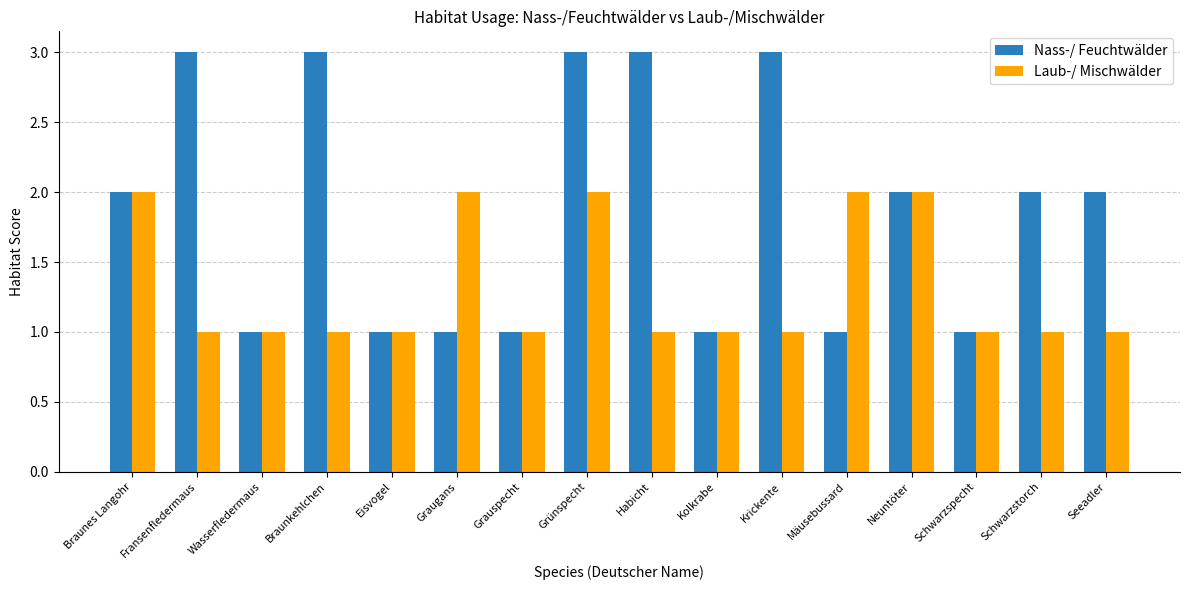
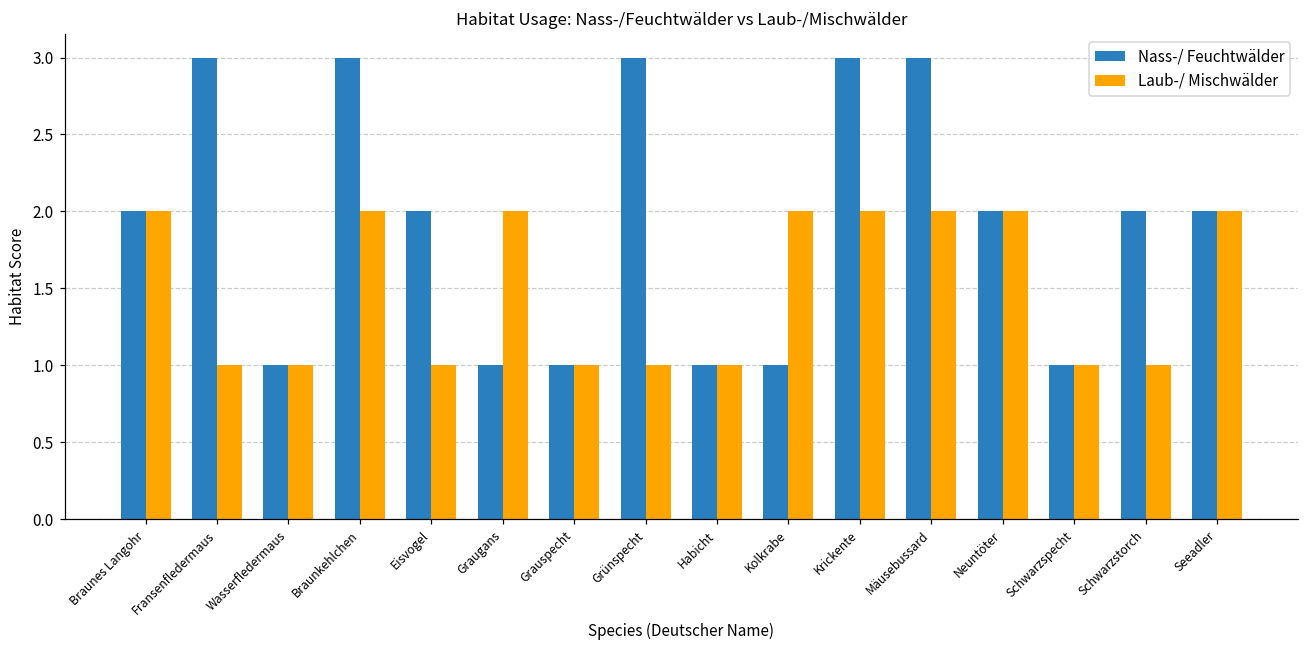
Laub-/ Mischwälder, Braunkehlchen: 1 -> 2
Nass-/ Feuchtwälder, Eisvogel: 1 -> 2
Laub-/ Mischwälder, Grünspecht: 2 -> 1
Nass-/ Feuchtwälder, Habicht: 3 -> 1
Laub-/ Mischwälder, Kolkrabe: 1 -> 2
Laub-/ Mischwälder, Krickente: 1 -> 2
Nass-/ Feuchtwälder, Mäusebussard: 1 -> 3
Laub-/ Mischwälder, Seeadler: 1 -> 2
